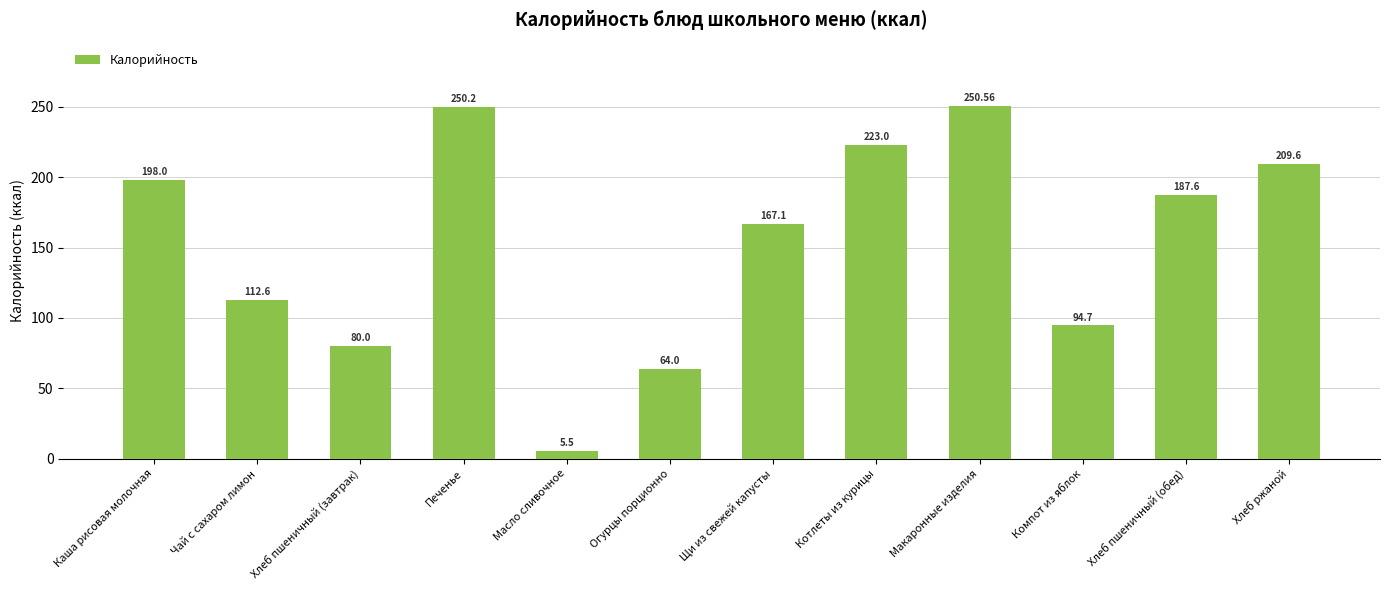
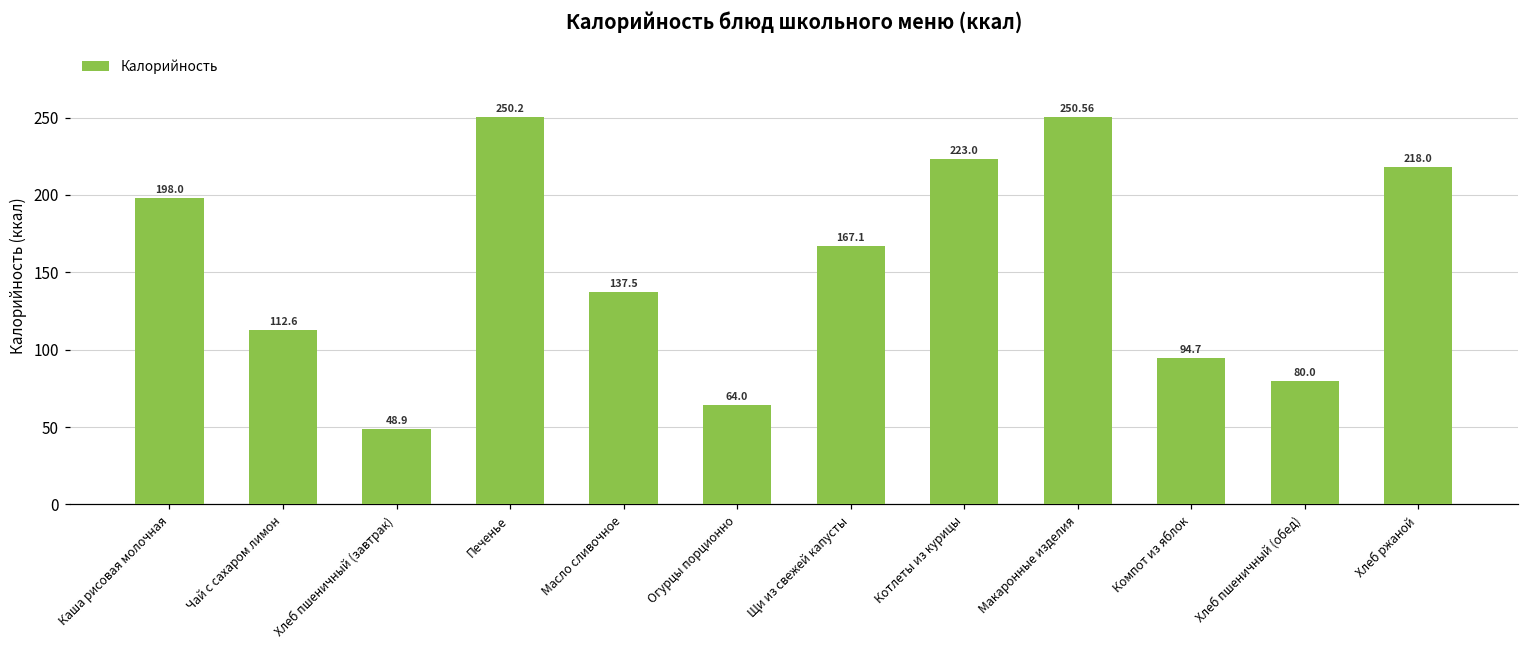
Хлеб пшеничный (завтрак): 80.0 -> 48.9
Масло сливочное: 5.5 -> 137.5
Хлеб пшеничный (обед): 187.6 -> 80.0
Хлеб ржаной: 209.6 -> 218.0
